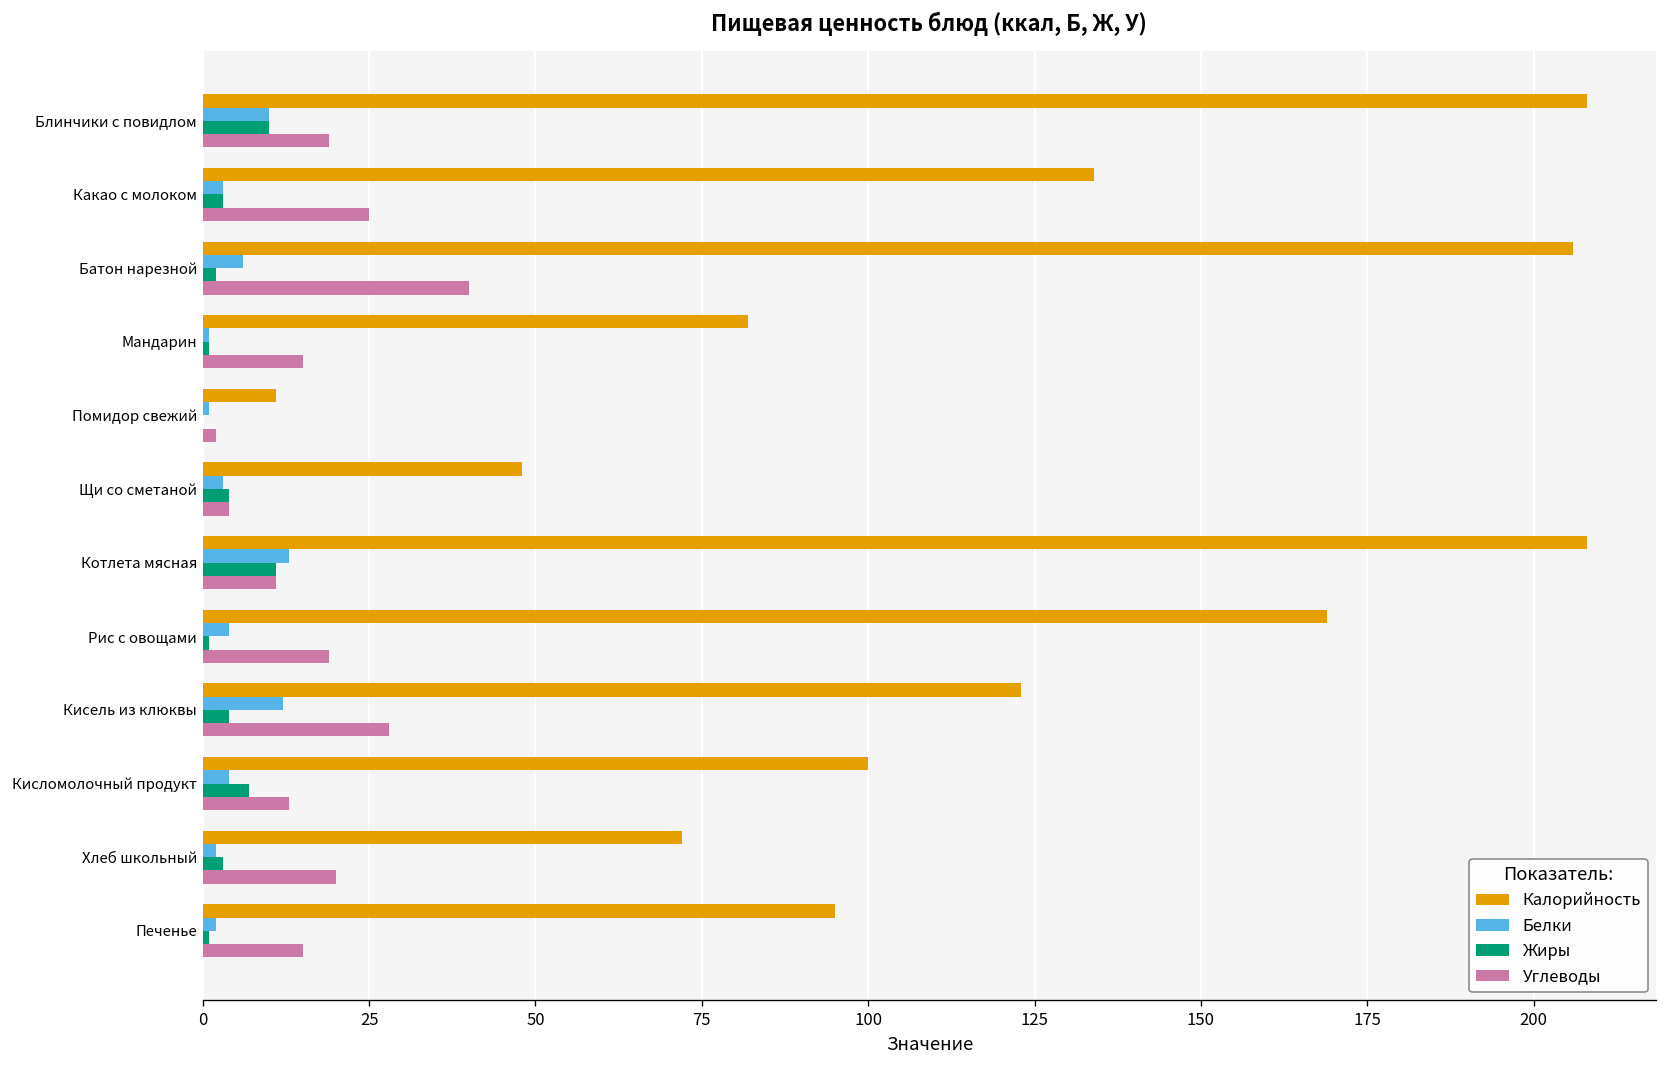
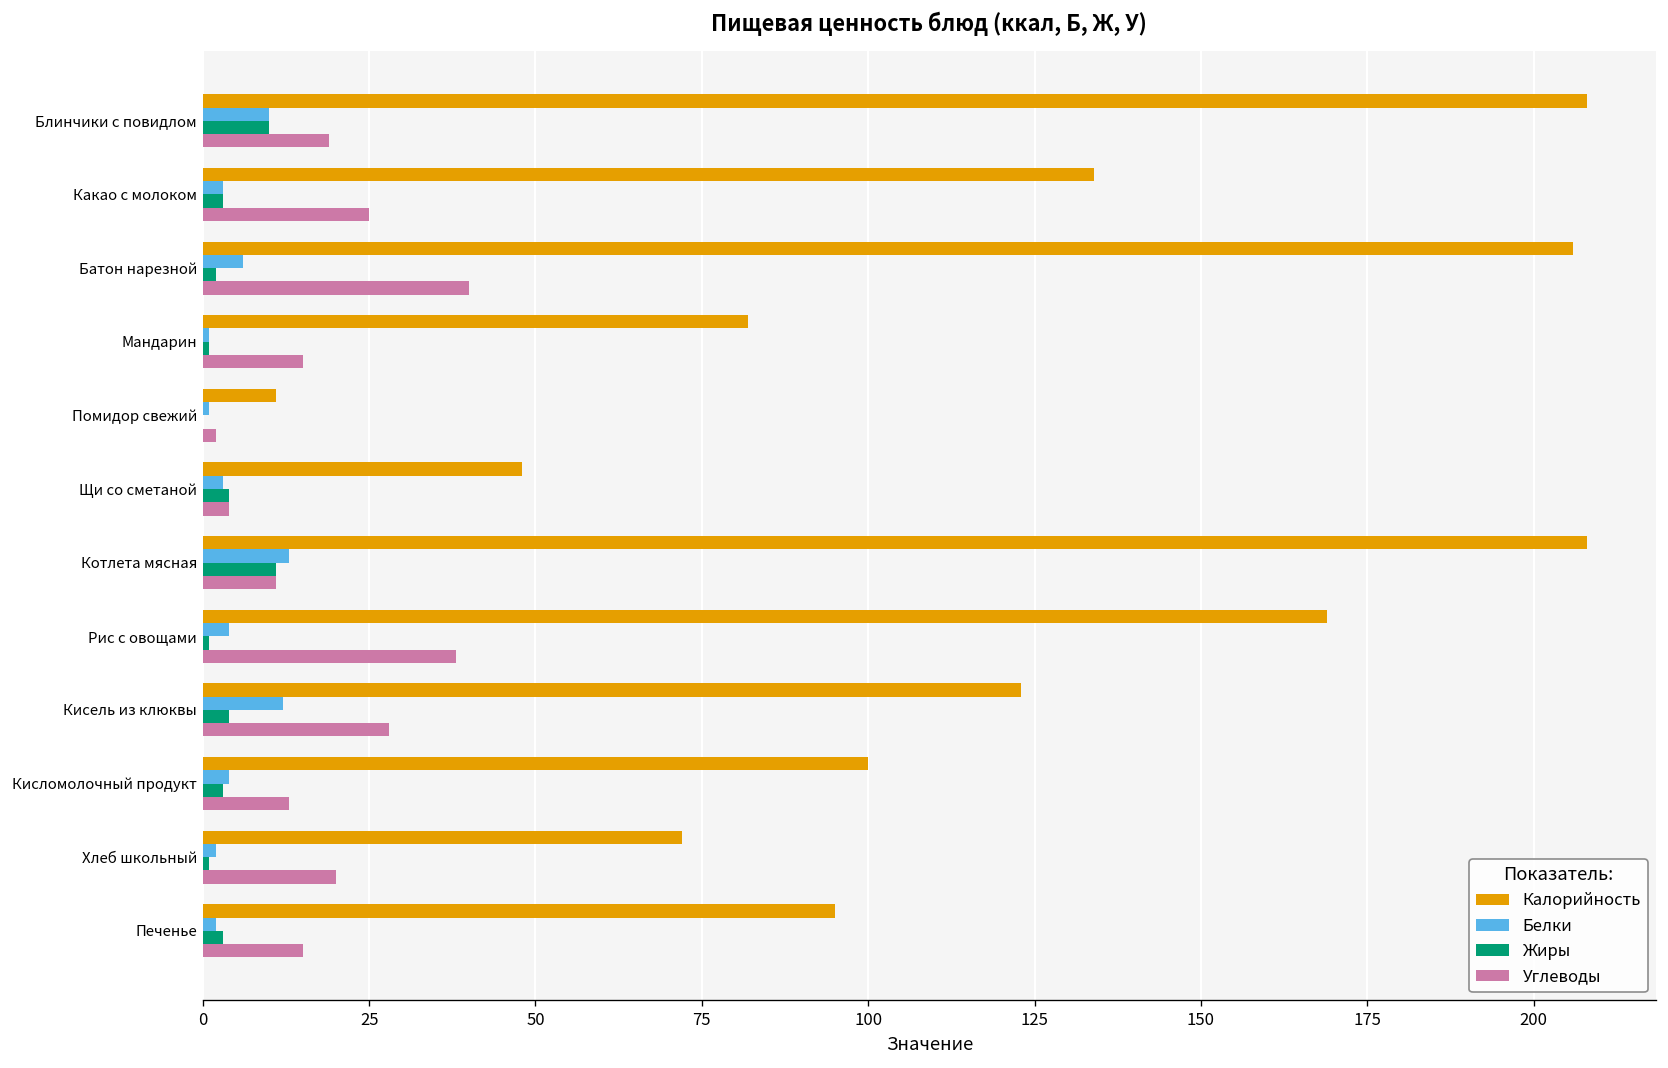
Углеводы, Рис с овощами: 19 -> 38
Жиры, Кисломолочный продукт: 7 -> 3
Жиры, Хлеб школьный: 3 -> 1
Жиры, Печенье: 1 -> 3
